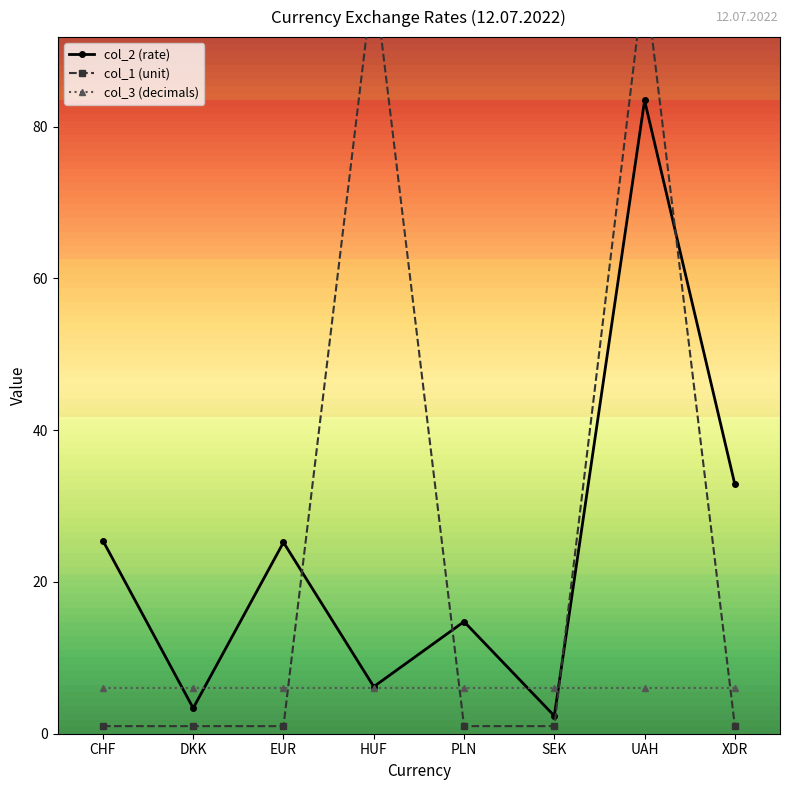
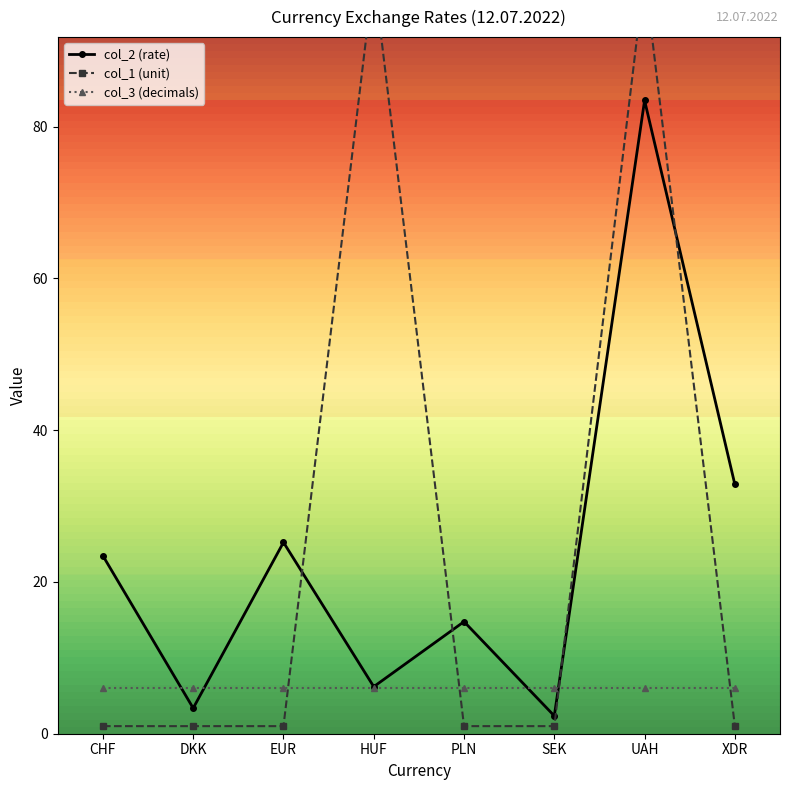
col_2 (rate), CHF: 25 -> 23
